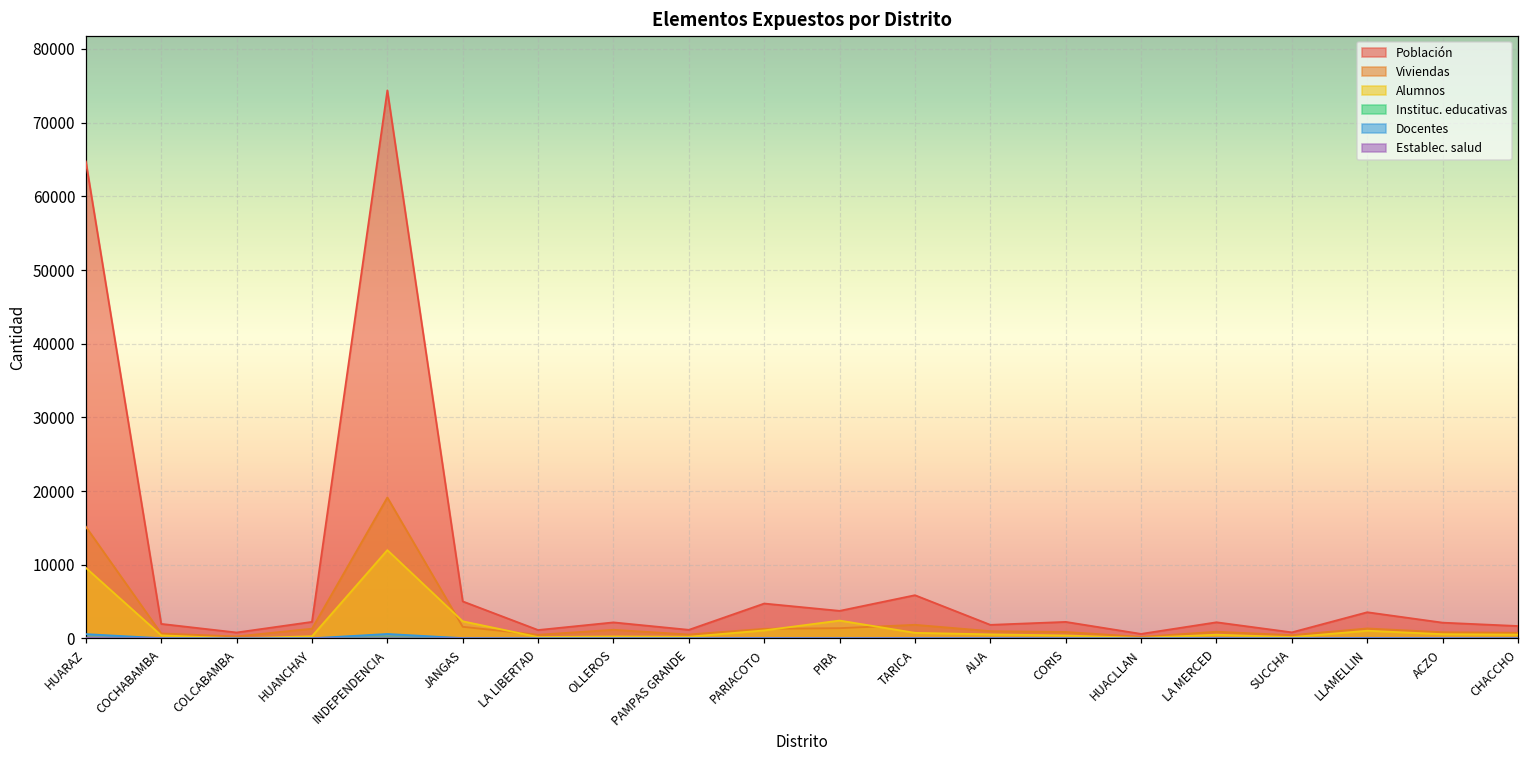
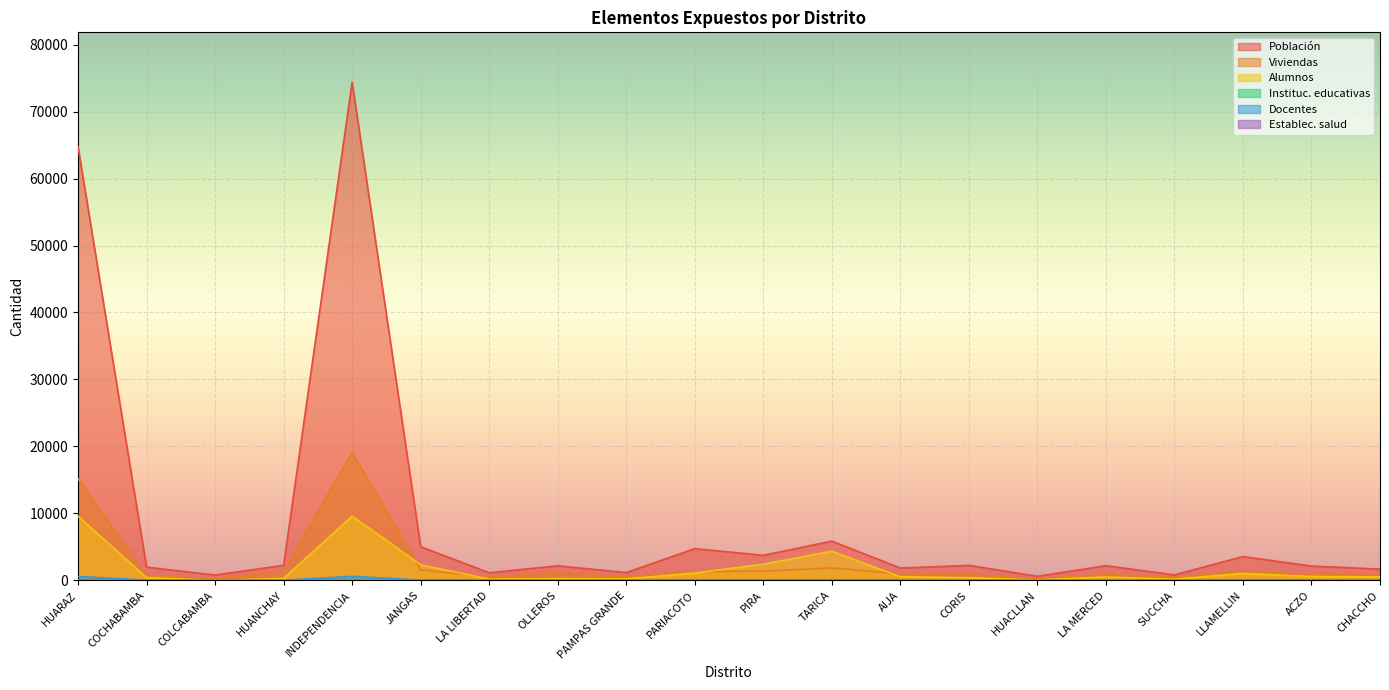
Alumnos, INDEPENDENCIA: 12000 -> 10000
Alumnos, TARICA: 1000 -> 4000
